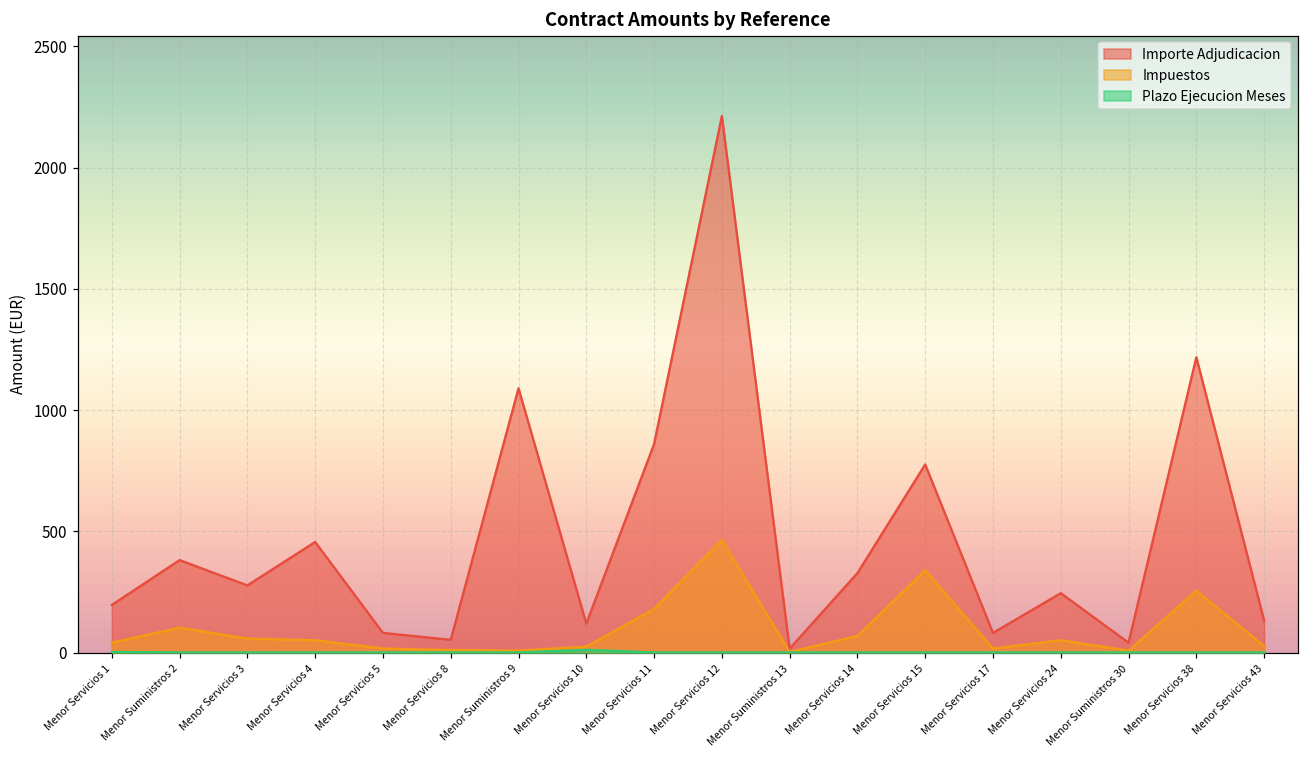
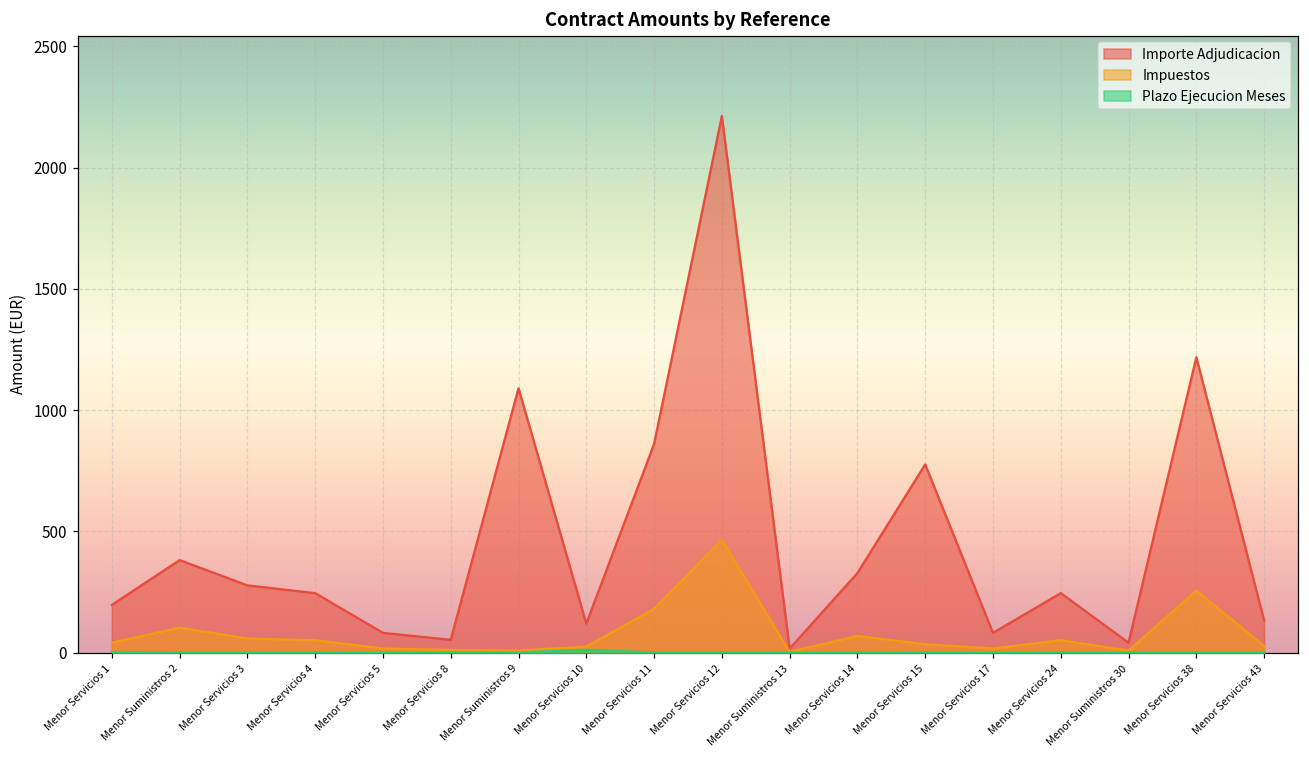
Importe Adjudicacion, Menor Servicios 4: 460 -> 250
Impuestos, Menor Servicios 15: 340 -> 40
